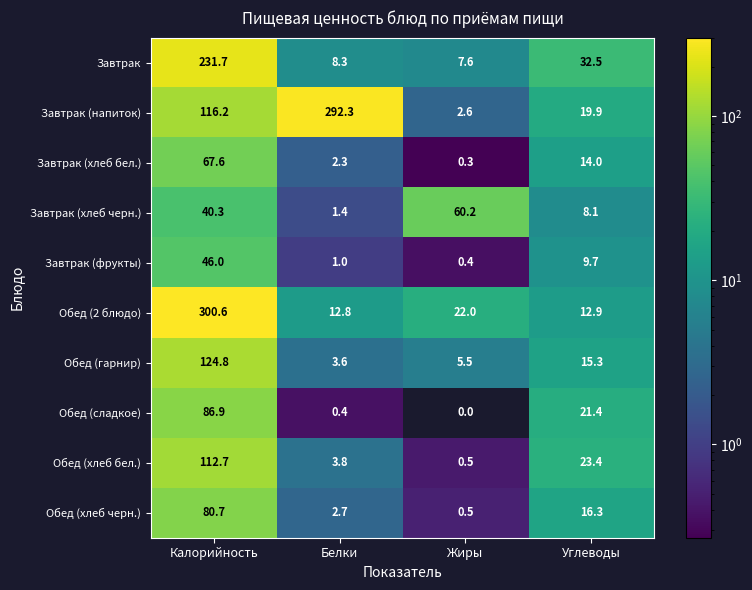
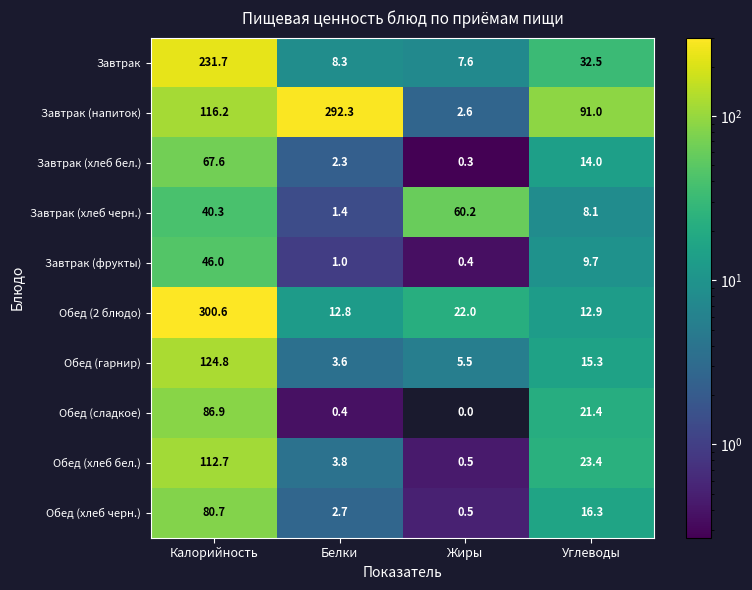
Завтрак (напиток), Углеводы: 19.9 -> 91.0
